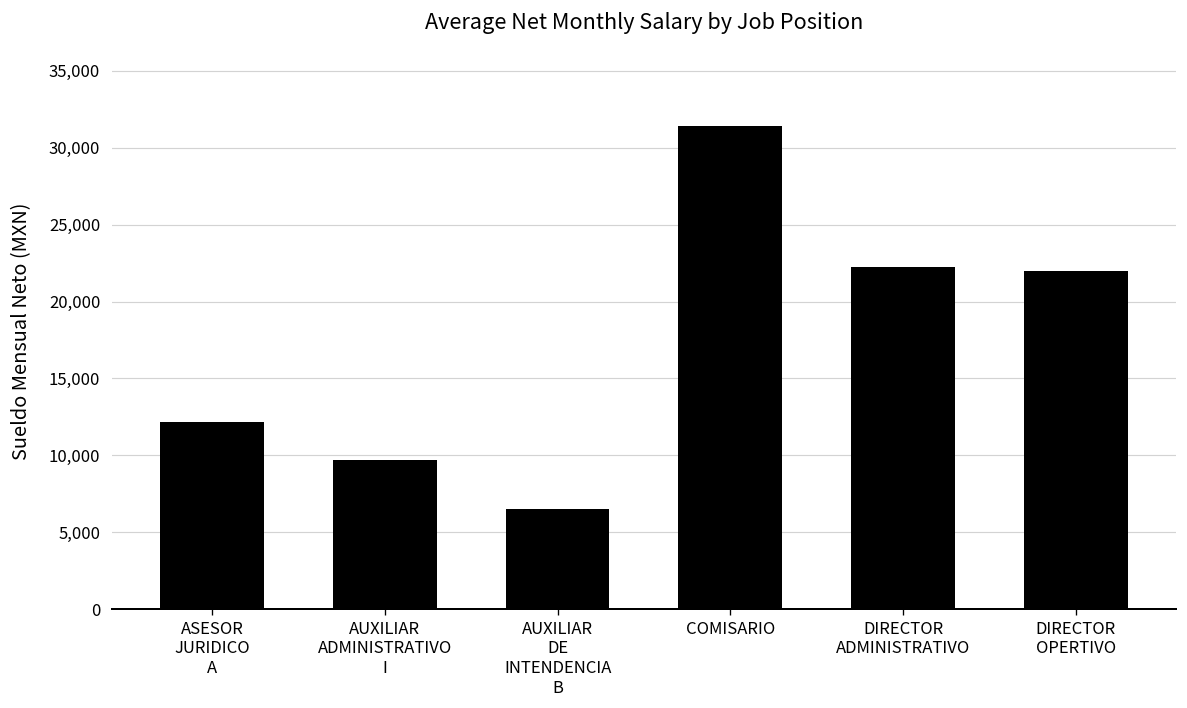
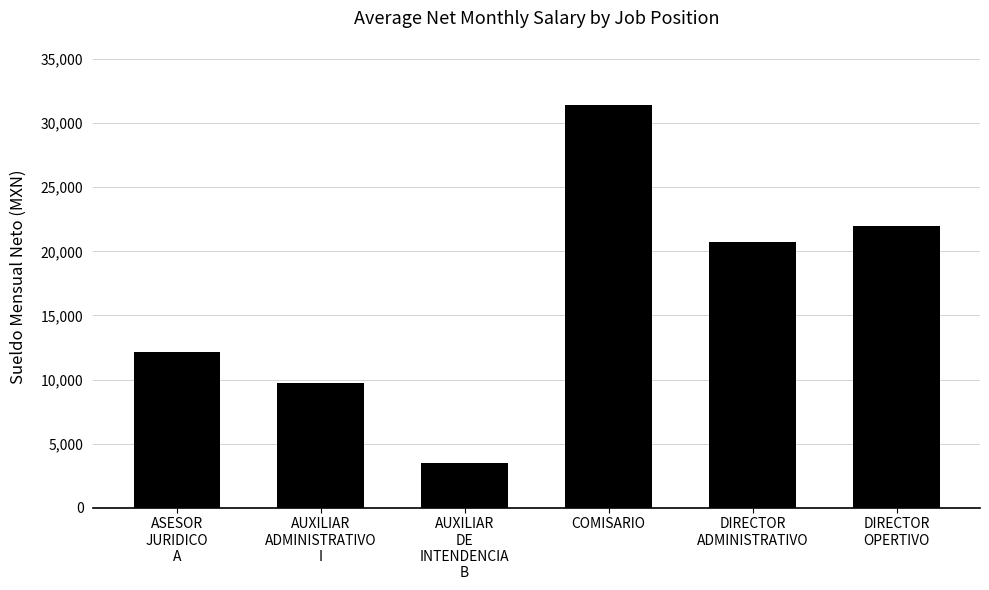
AUXILIAR DE INTENDENCIA B: 6,500 -> 3,500
DIRECTOR ADMINISTRATIVO: 22,300 -> 20,700
